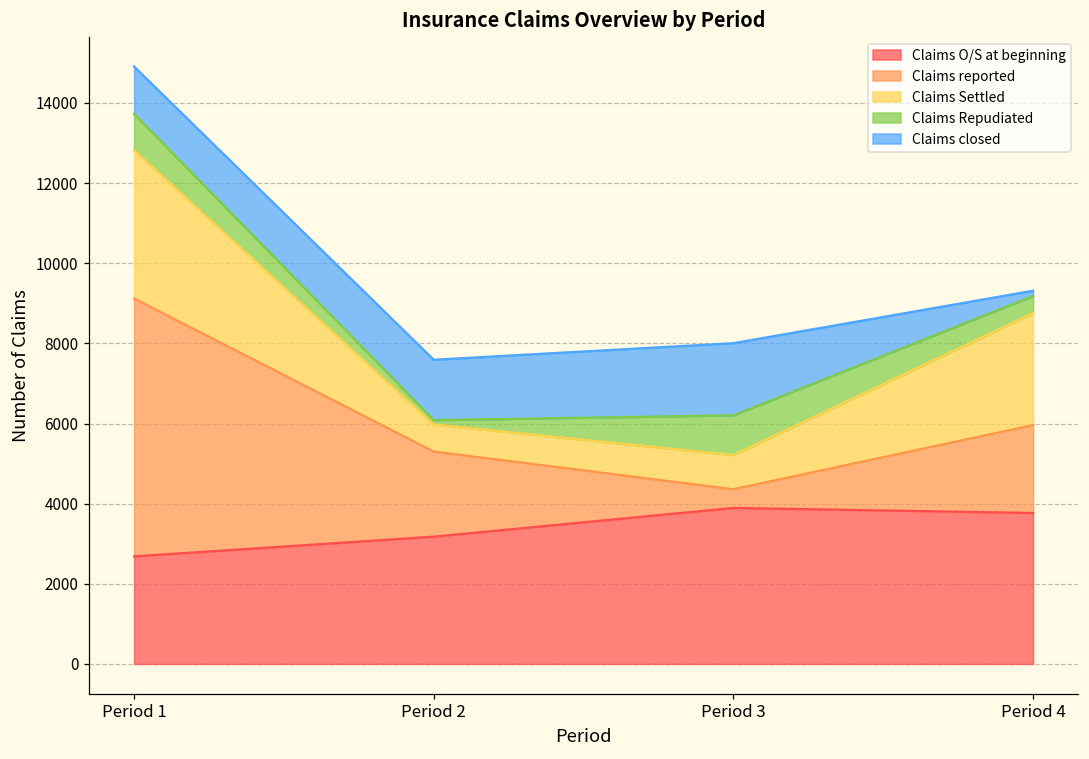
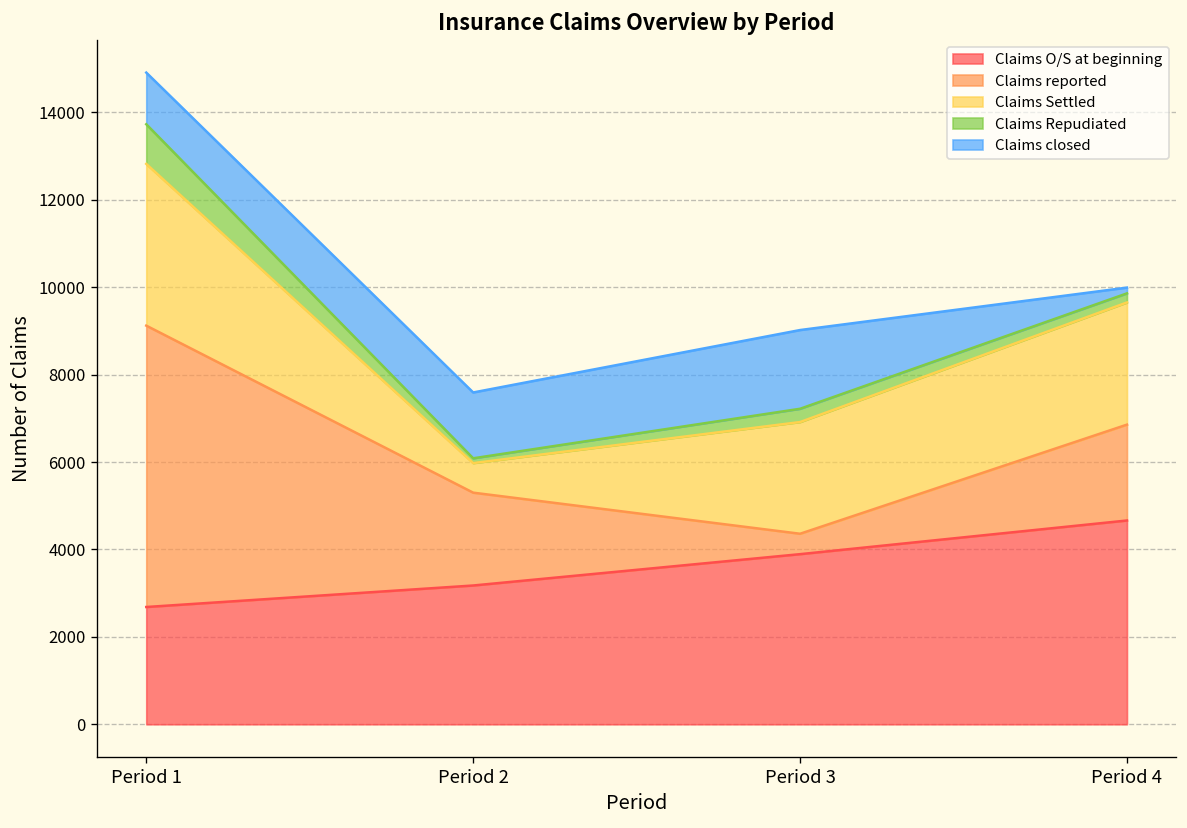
Claims Settled, Period 3: 900 -> 2600
Claims Repudiated, Period 3: 1000 -> 300
Claims O/S at beginning, Period 4: 3800 -> 4700
Claims Repudiated, Period 4: 400 -> 200
